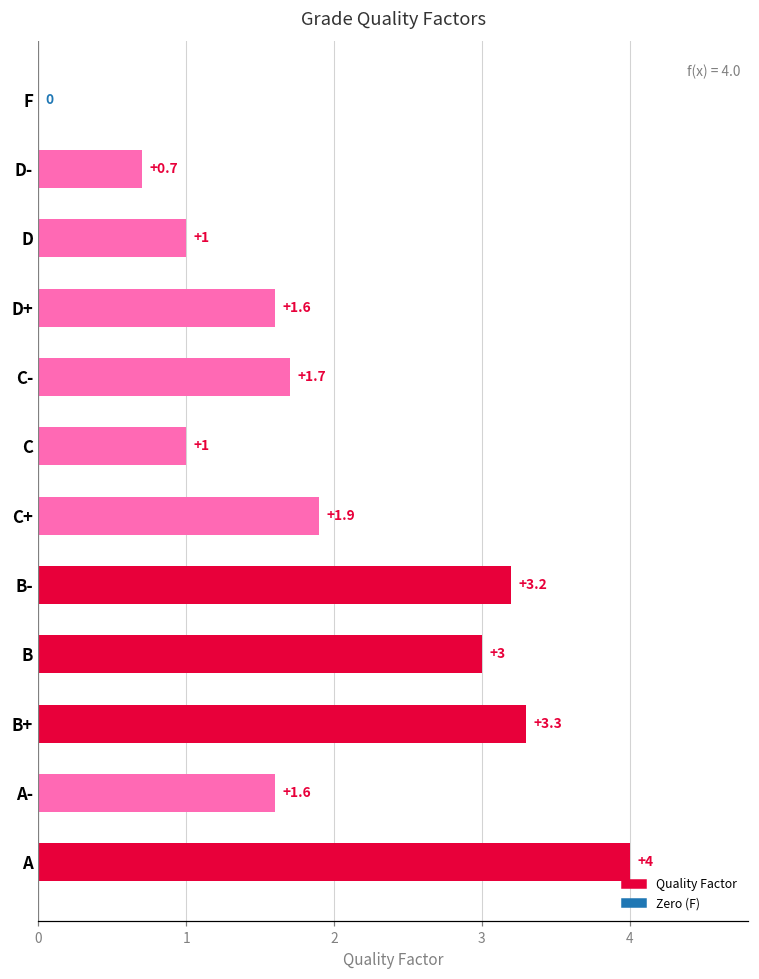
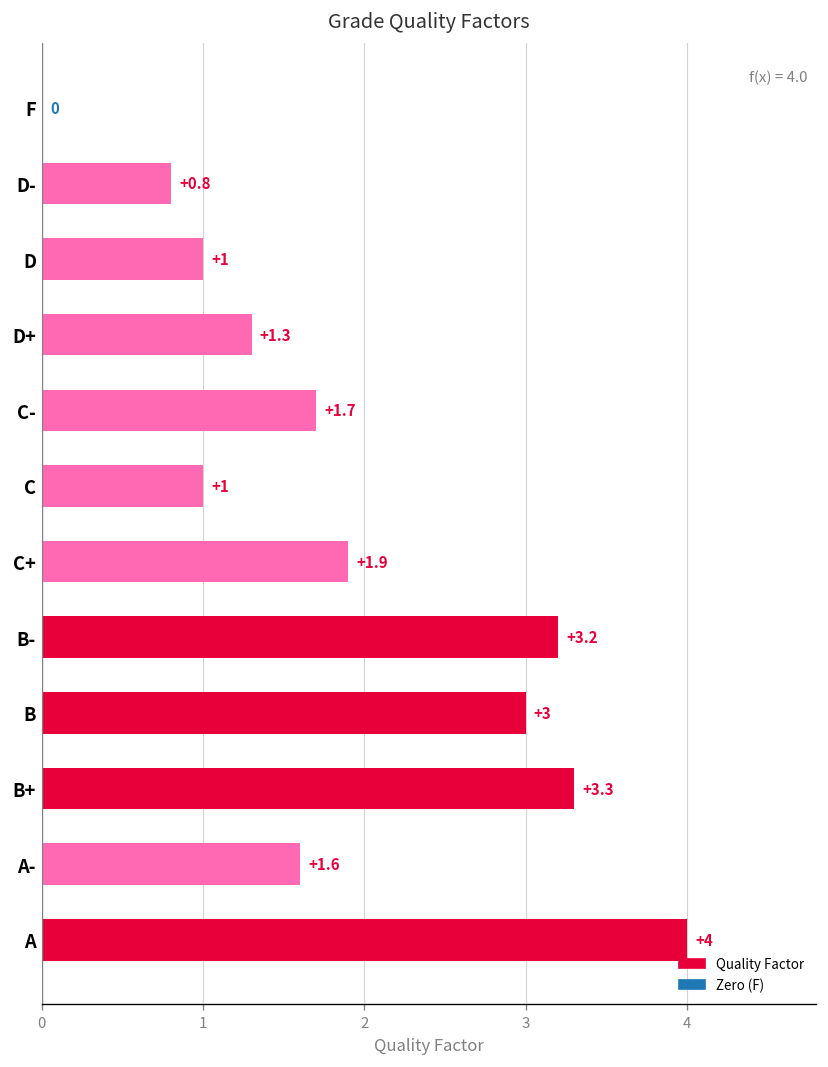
D-: +0.7 -> +0.8
D+: +1.6 -> +1.3
